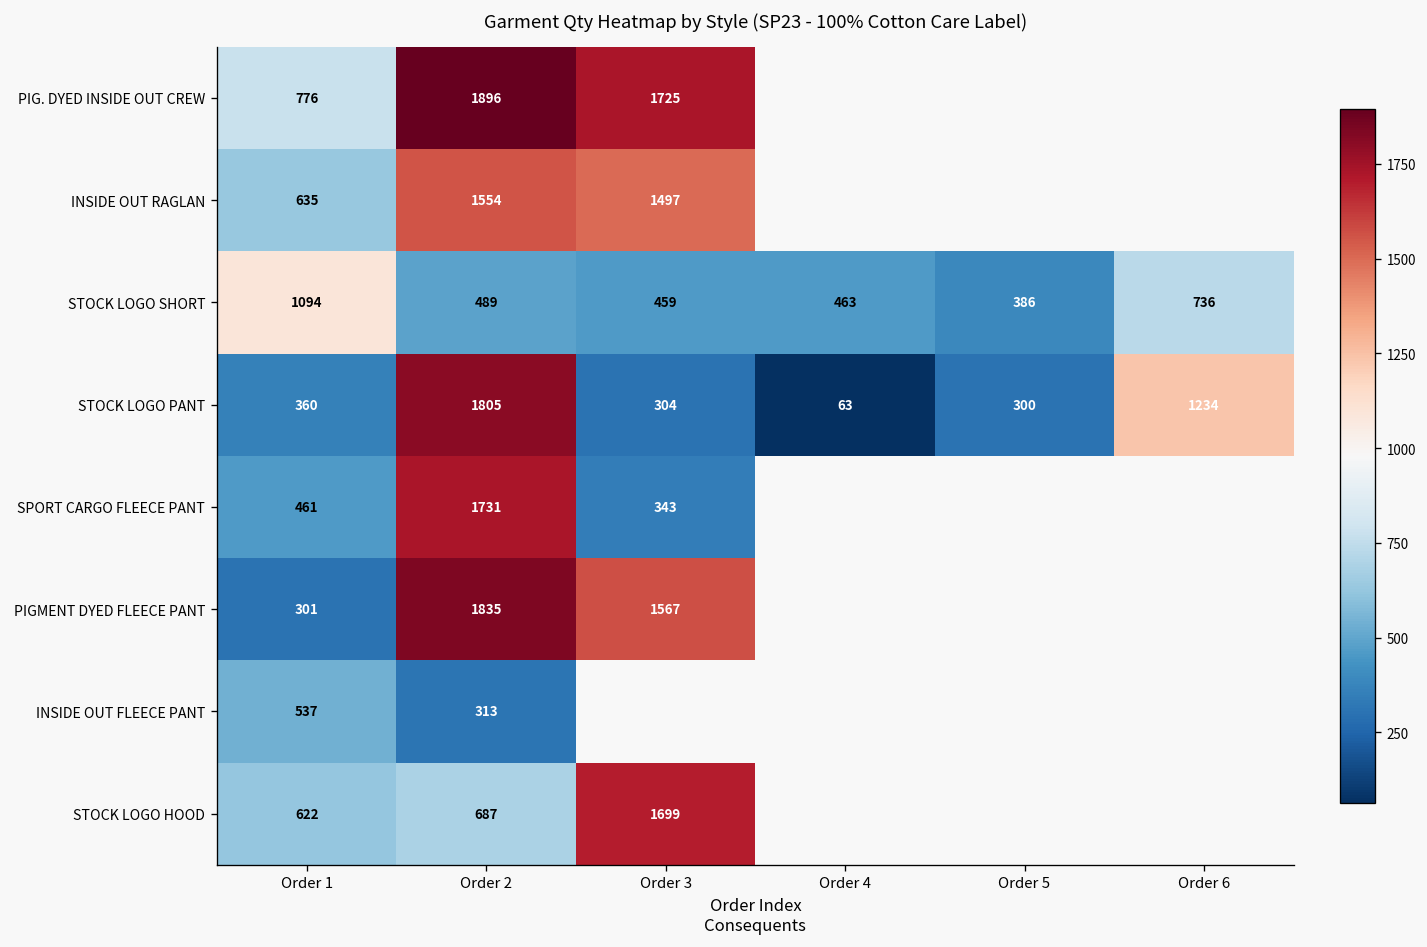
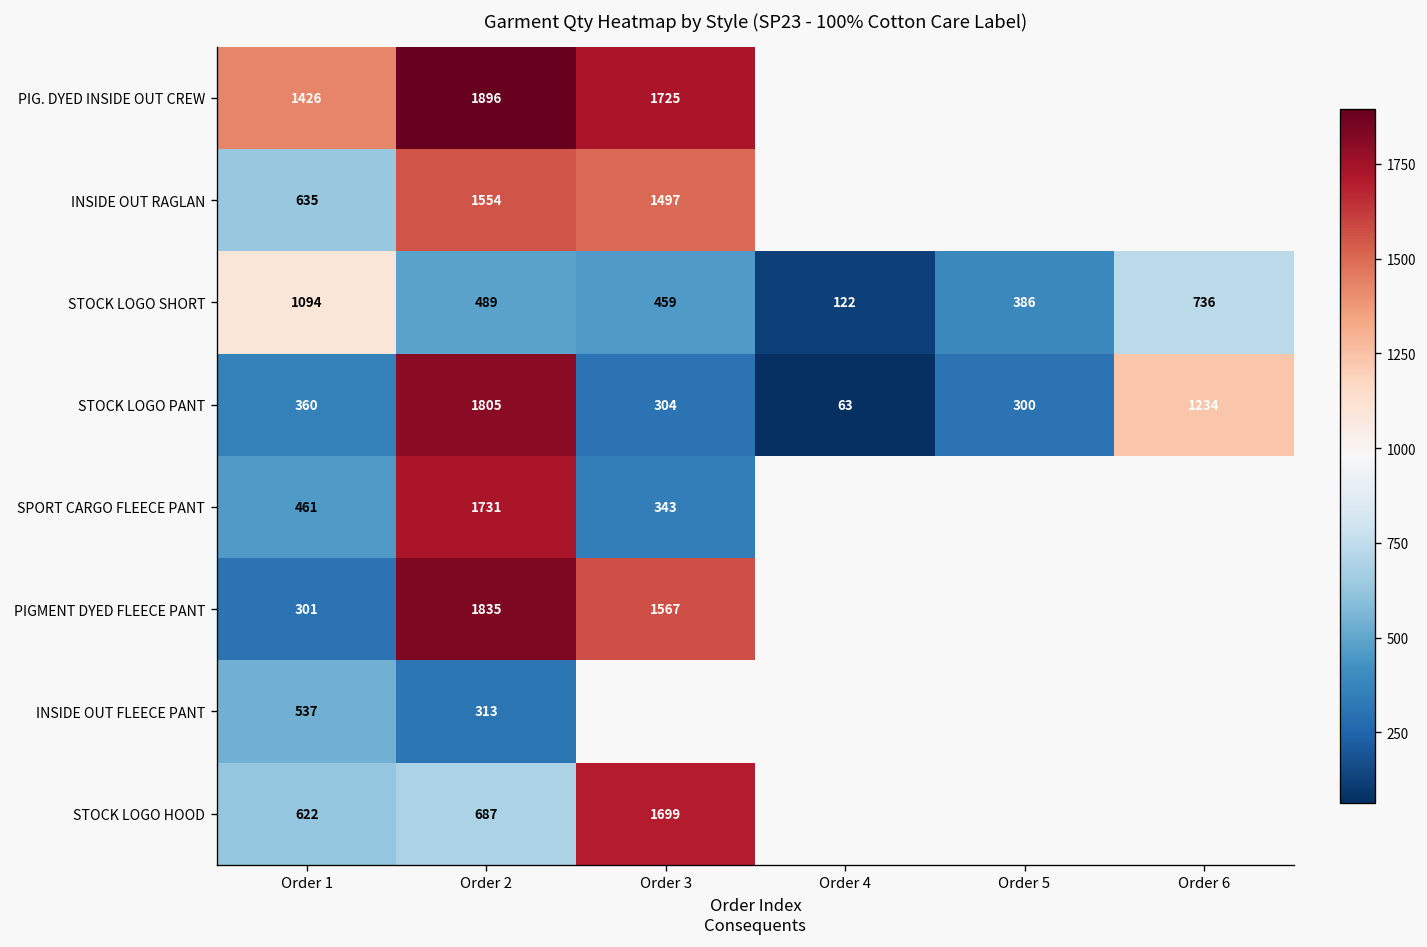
PIG. DYED INSIDE OUT CREW, Order 1: 776 -> 1426
STOCK LOGO SHORT, Order 4: 463 -> 122
